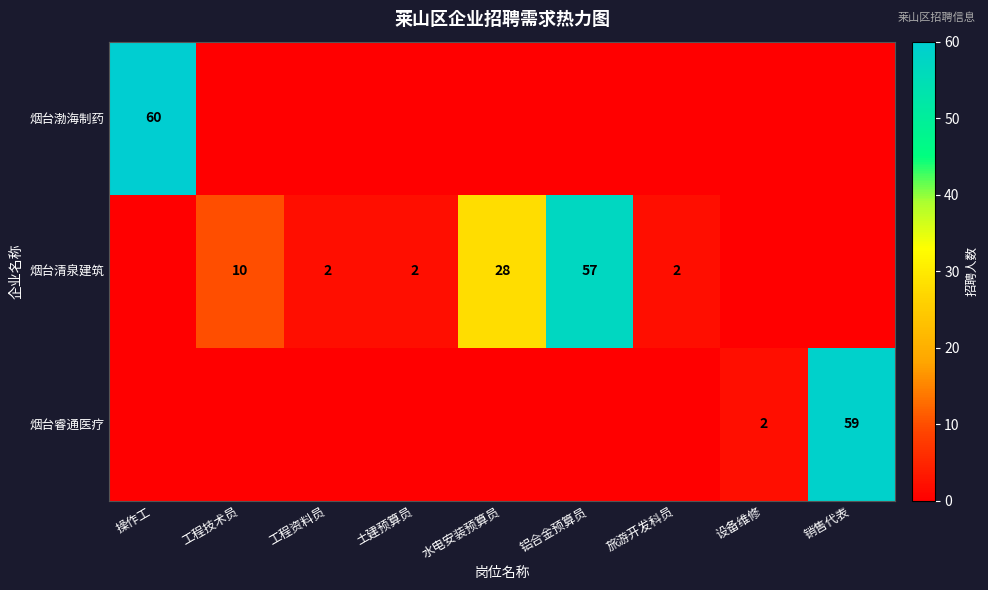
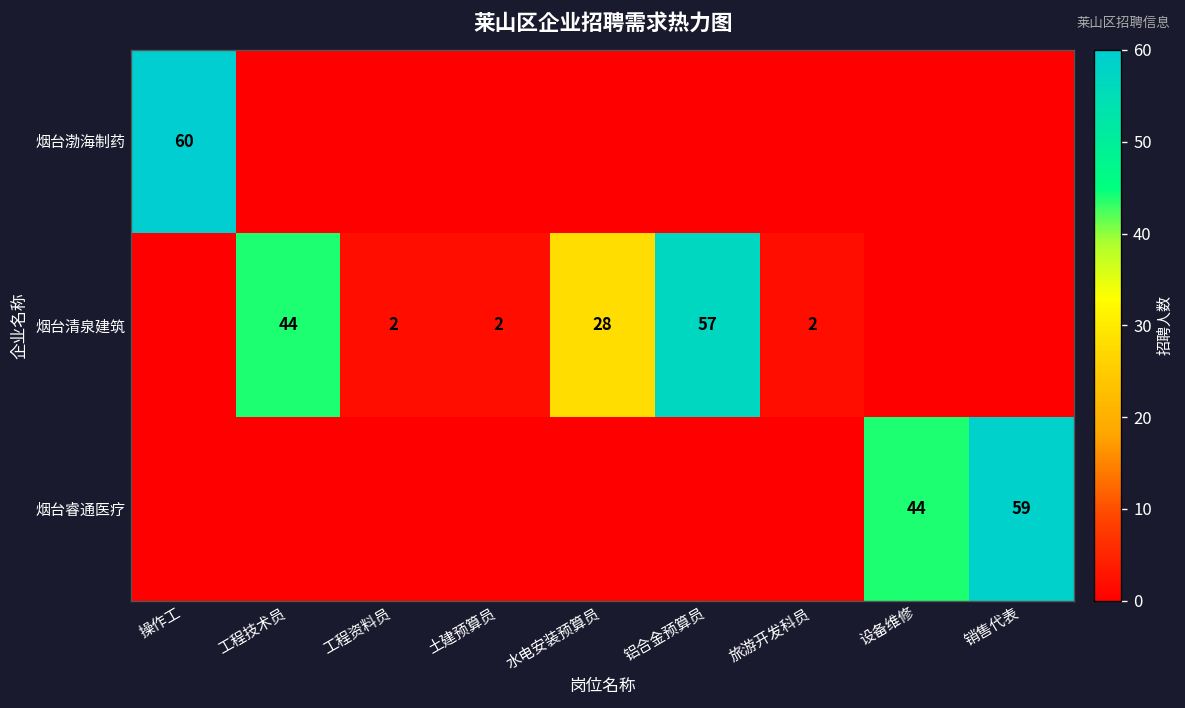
烟台清泉建筑, 工程技术员: 10 -> 44
烟台睿通医疗, 设备维修: 2 -> 44
